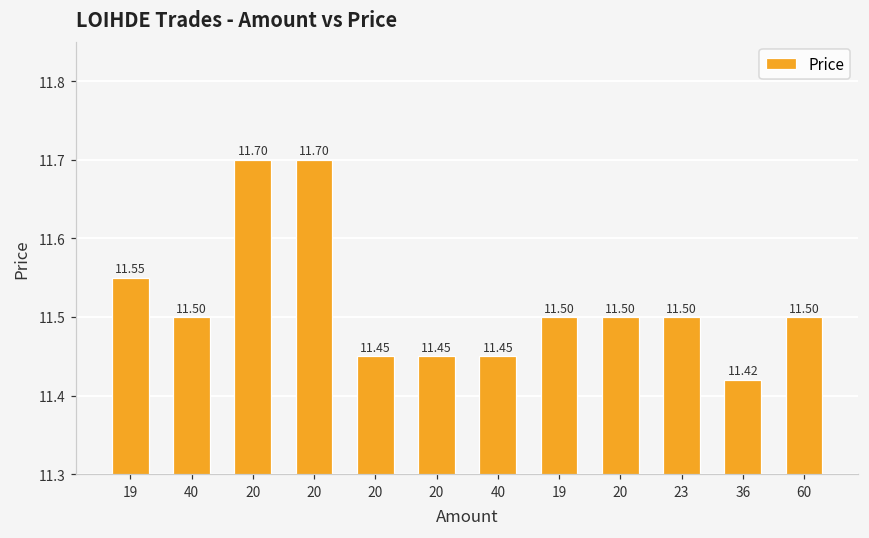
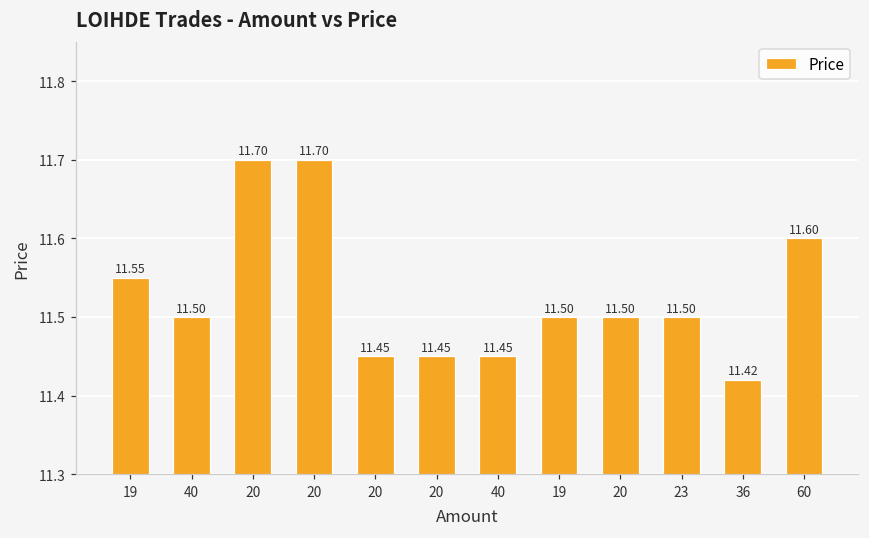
60: 11.50 -> 11.60
